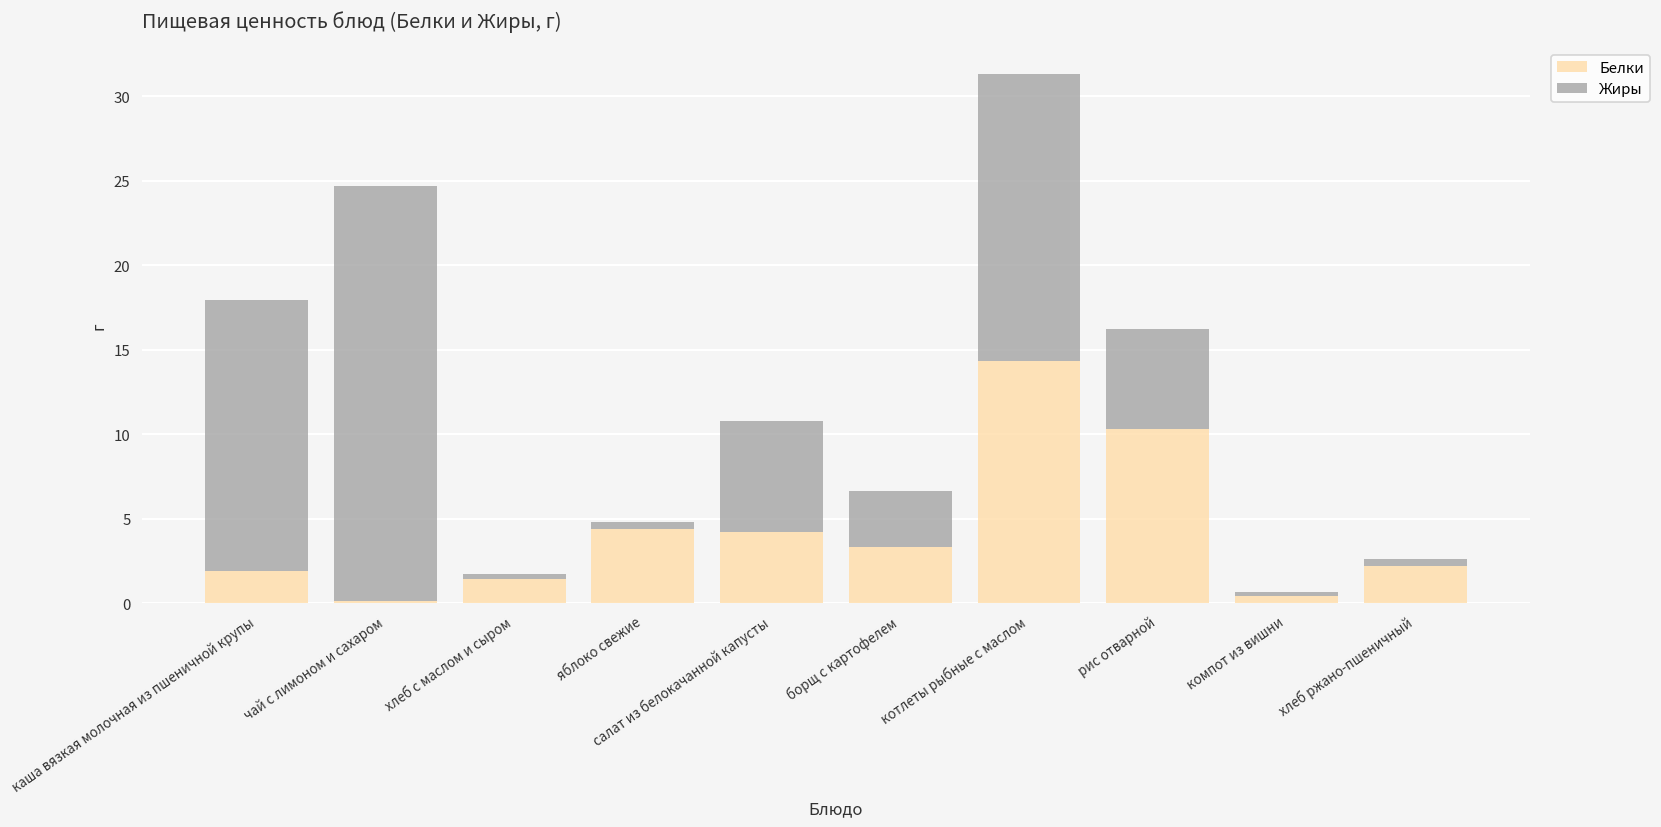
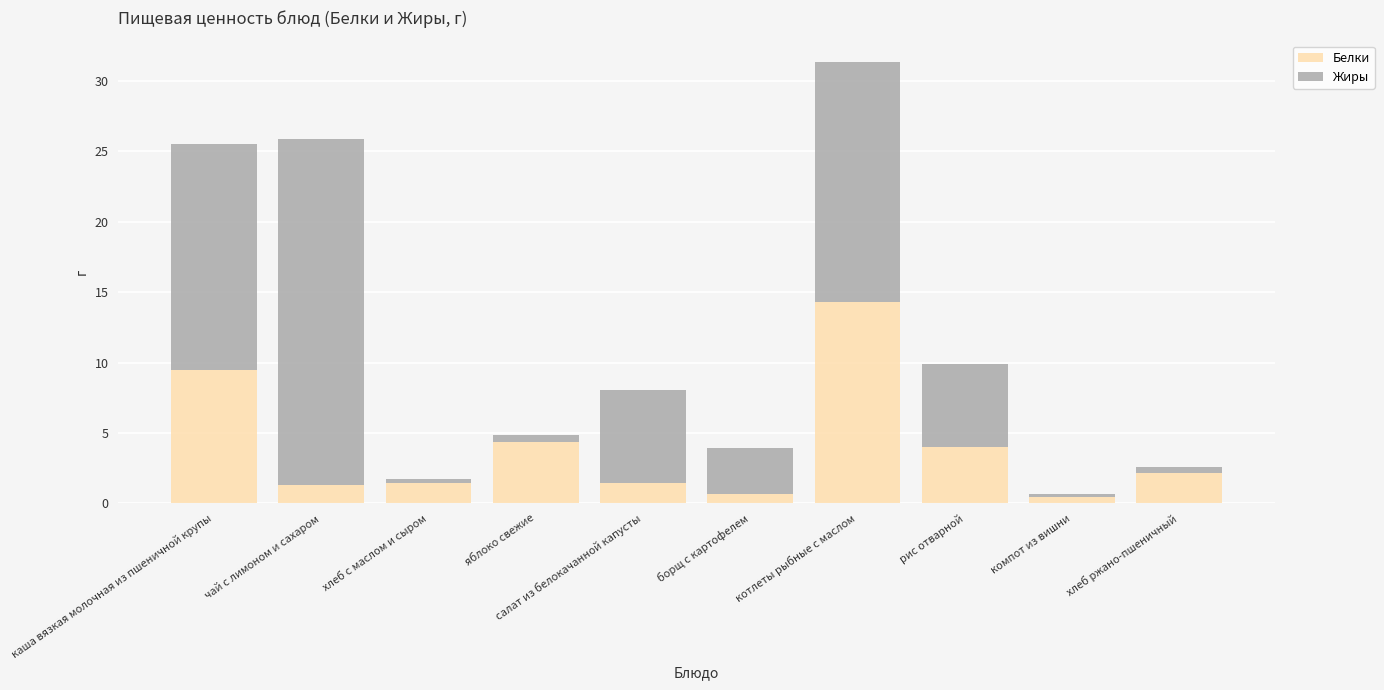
Белки, каша вязкая молочная из пшеничной крупы: 1.9 -> 9.5
Белки, чай с лимоном и сахаром: 0.1 -> 1.3
Белки, салат из белокачанной капусты: 4.2 -> 1.4
Белки, борщ с картофелем: 3.3 -> 0.6
Белки, рис отварной: 10.3 -> 4.0
